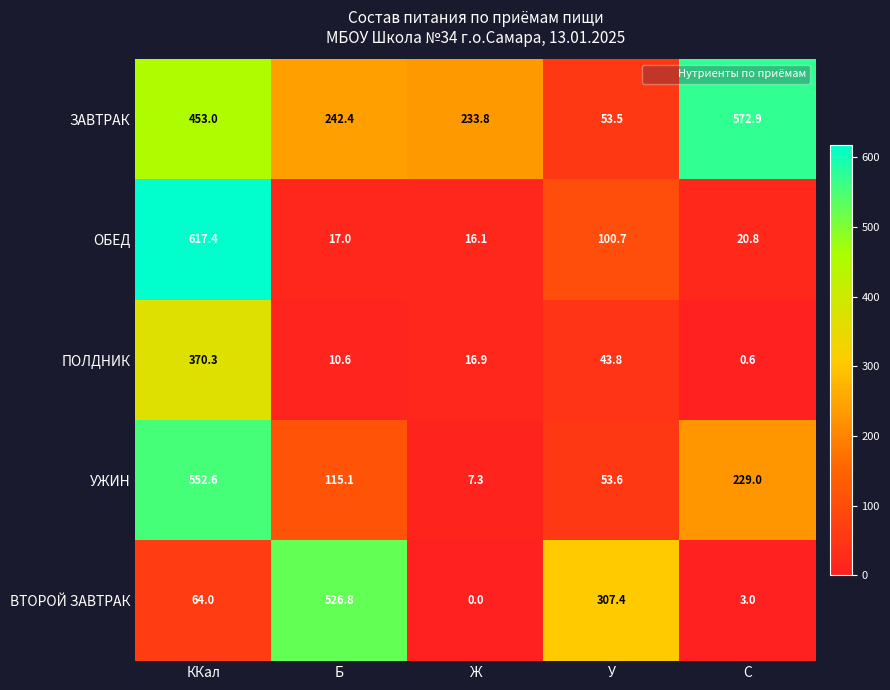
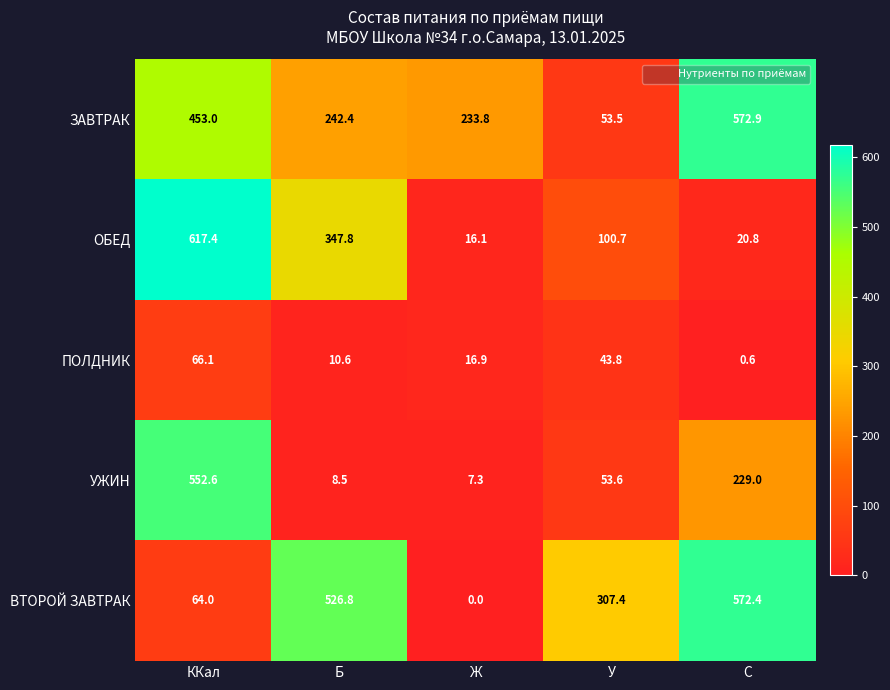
ОБЕД, Б: 17.0 -> 347.8
ПОЛДНИК, ККал: 370.3 -> 66.1
УЖИН, Б: 115.1 -> 8.5
ВТОРОЙ ЗАВТРАК, C: 3.0 -> 572.4
